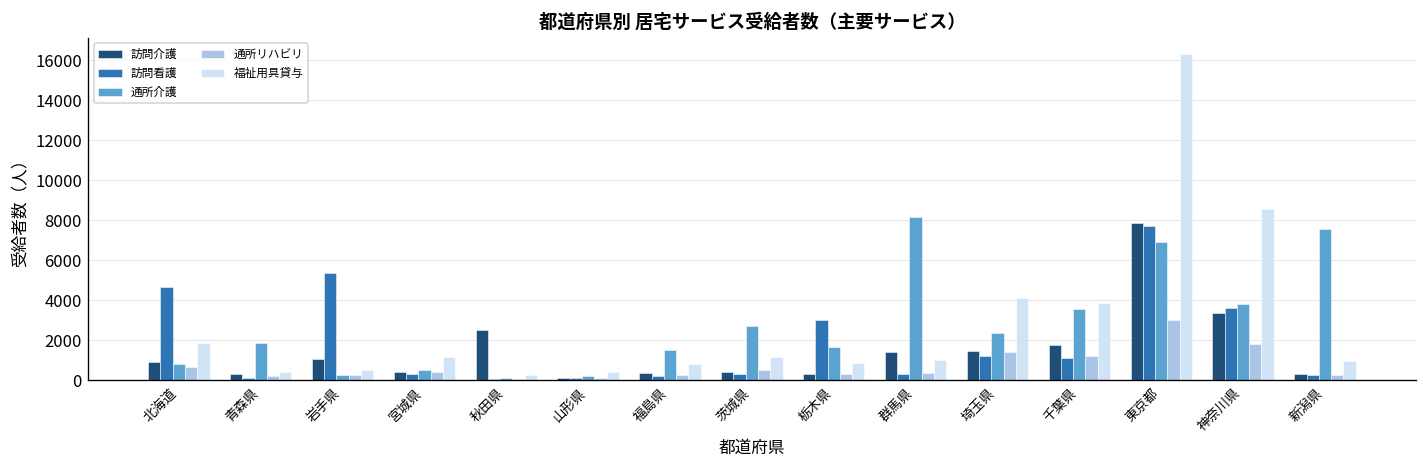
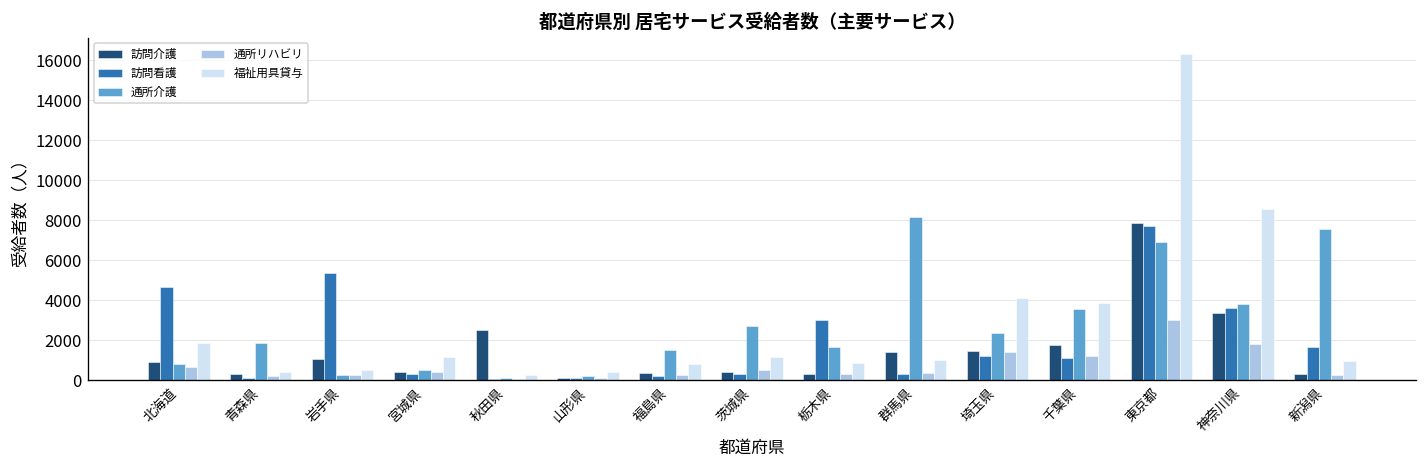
訪問看護, 新潟県: 300 -> 1700
